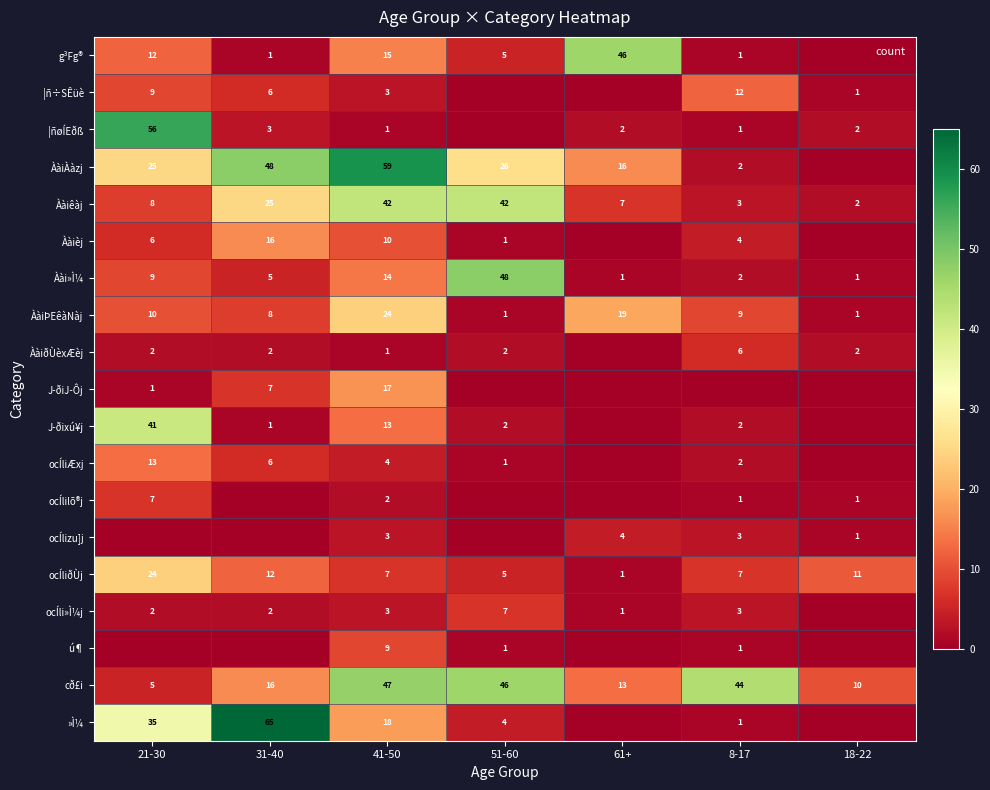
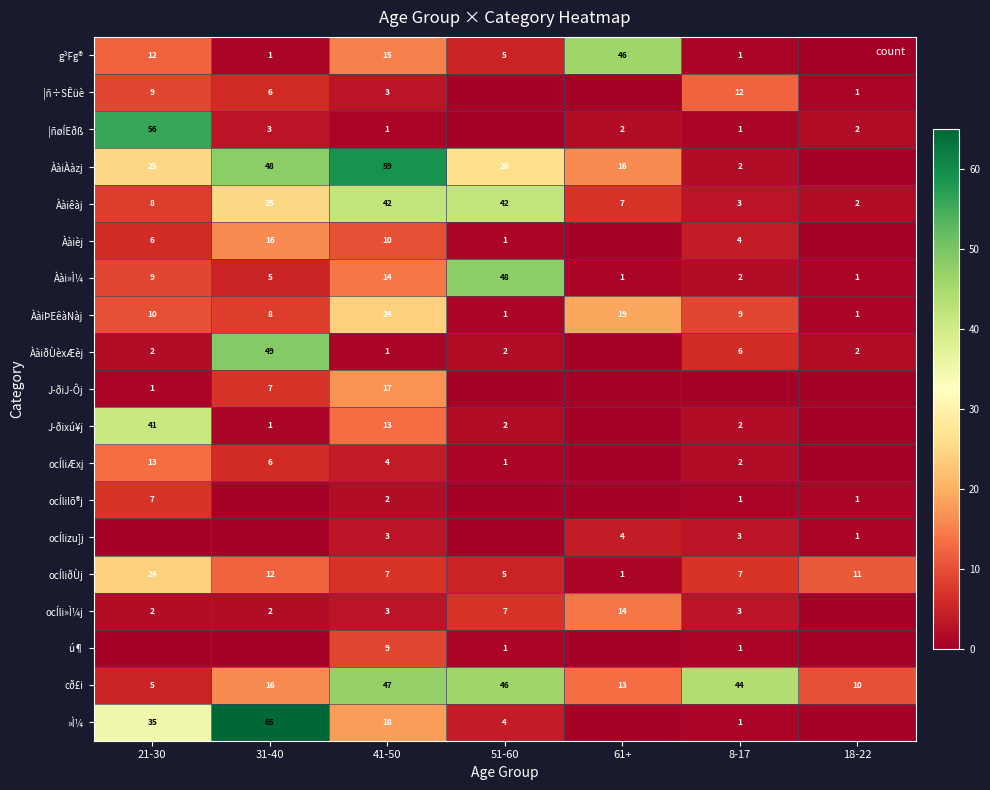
ÀàiðÙèxÆèj, 31-40: 2 -> 49
ocÍli»Ì¼j, 61+: 1 -> 14
